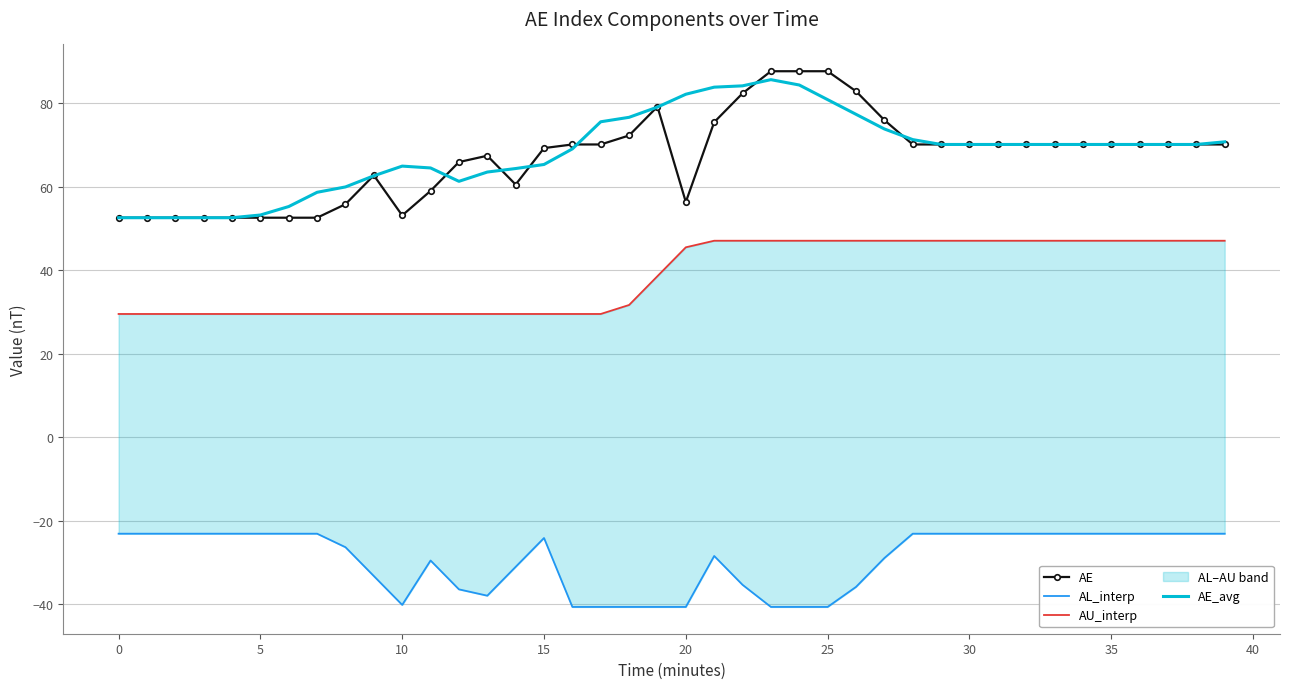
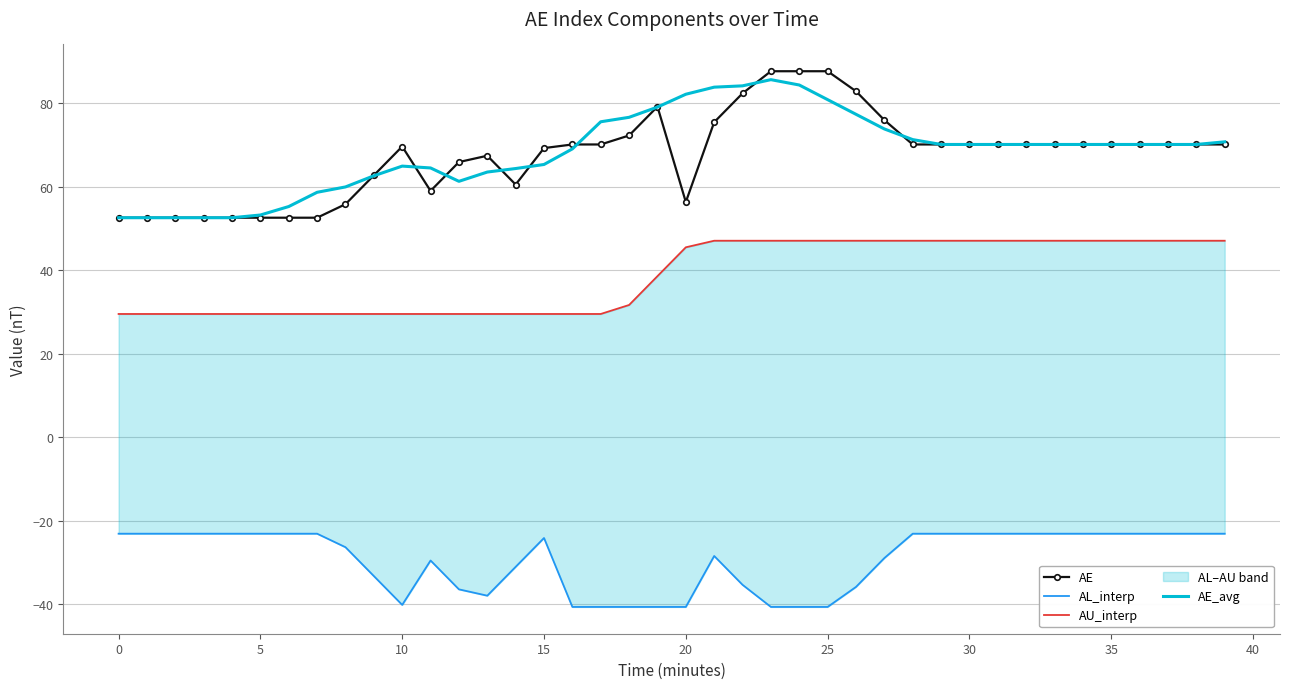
AE, 10: 53 -> 70
